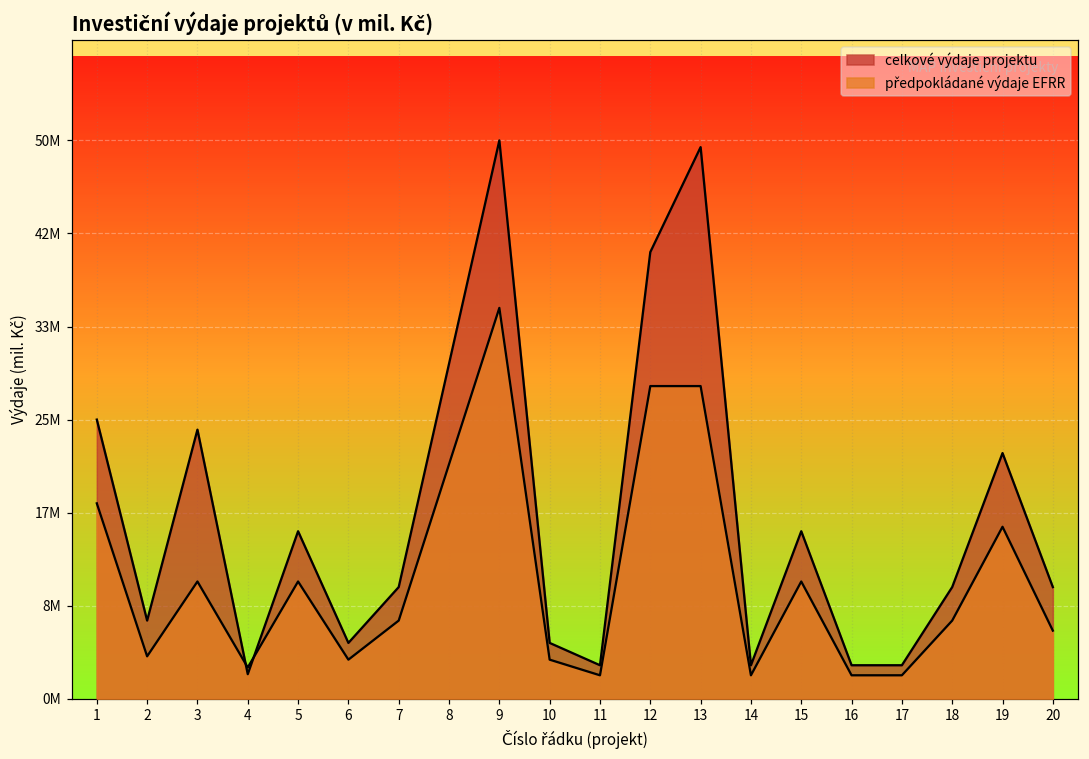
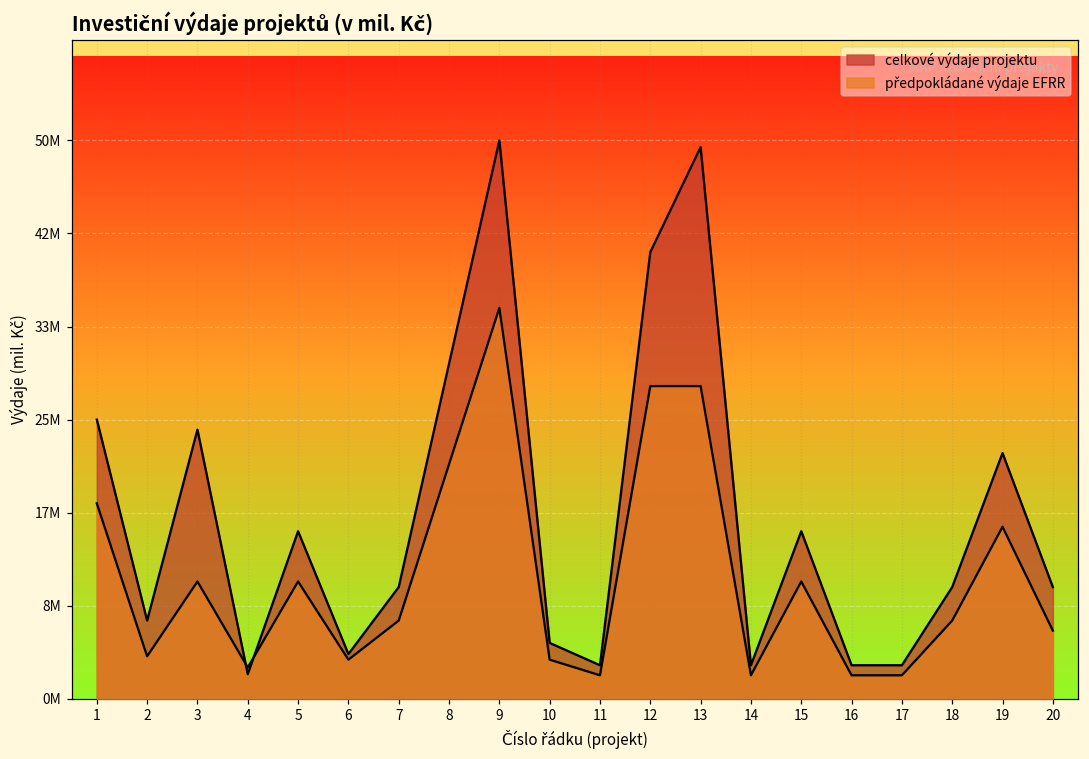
celkové výdaje projektu, 6: 5000000 -> 4000000
